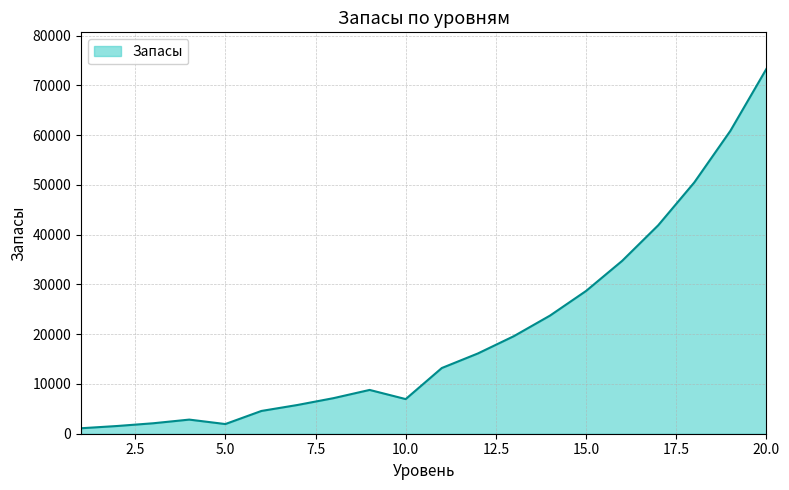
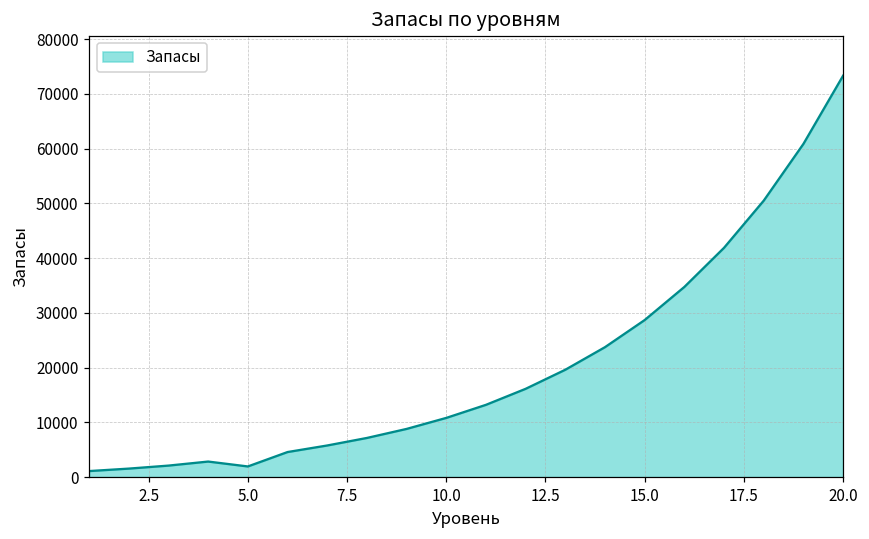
10.0: 7000 -> 11000
